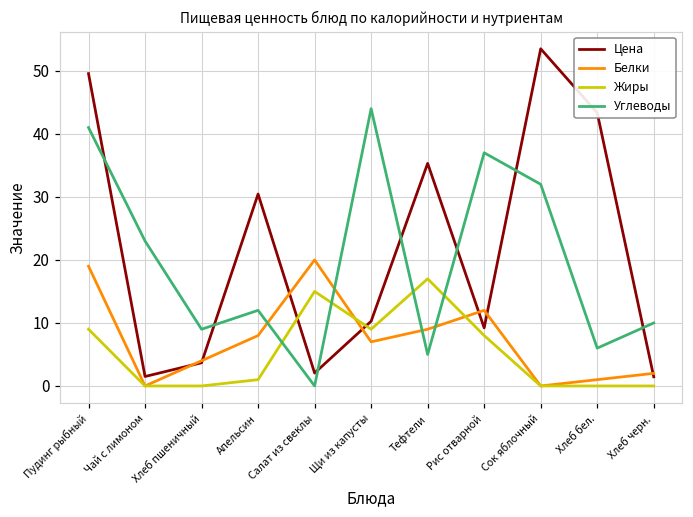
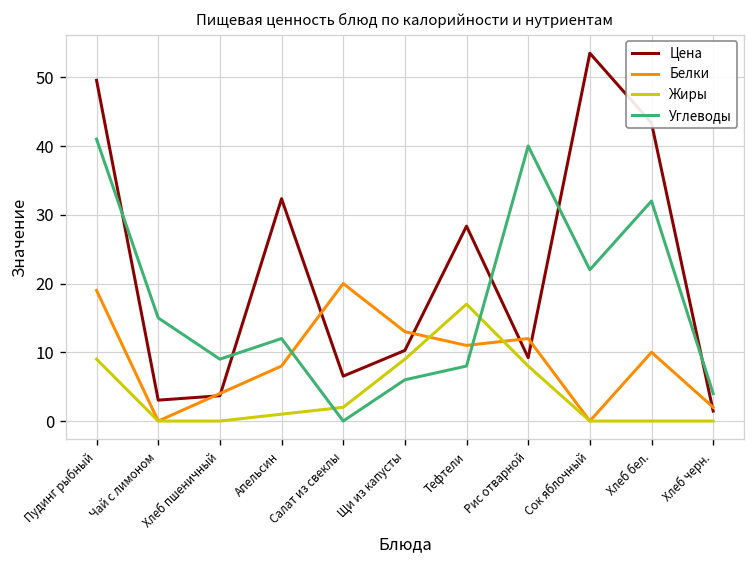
Цена, Чай с лимоном: 2 -> 3
Углеводы, Чай с лимоном: 23 -> 15
Цена, Апельсин: 30 -> 32
Цена, Салат из свеклы: 2 -> 7
Жиры, Салат из свеклы: 15 -> 2
Белки, Щи из капусты: 7 -> 13
Углеводы, Щи из капусты: 44 -> 6
Цена, Тефтели: 35 -> 28
Белки, Тефтели: 9 -> 11
Углеводы, Тефтели: 5 -> 8
Углеводы, Рис отварной: 37 -> 40
Углеводы, Сок яблочный: 32 -> 22
Белки, Хлеб бел.: 1 -> 10
Углеводы, Хлеб бел.: 6 -> 32
Углеводы, Хлеб черн.: 10 -> 4
